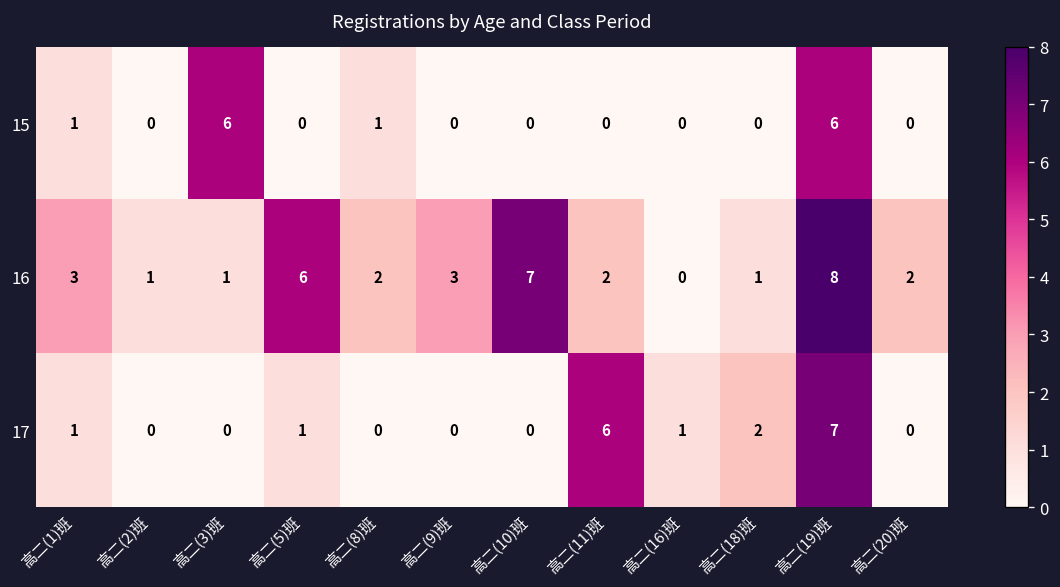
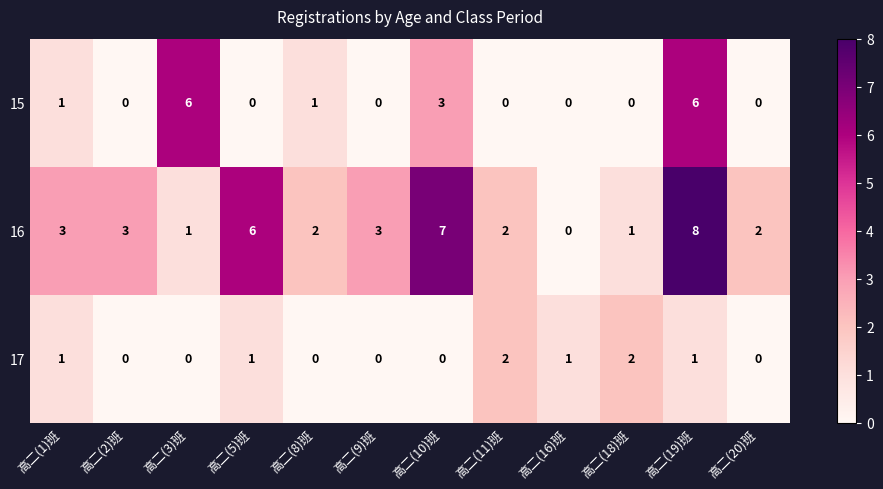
15, 高二(10)班: 0 -> 3
16, 高二(2)班: 1 -> 3
17, 高二(11)班: 6 -> 2
17, 高二(19)班: 7 -> 1
